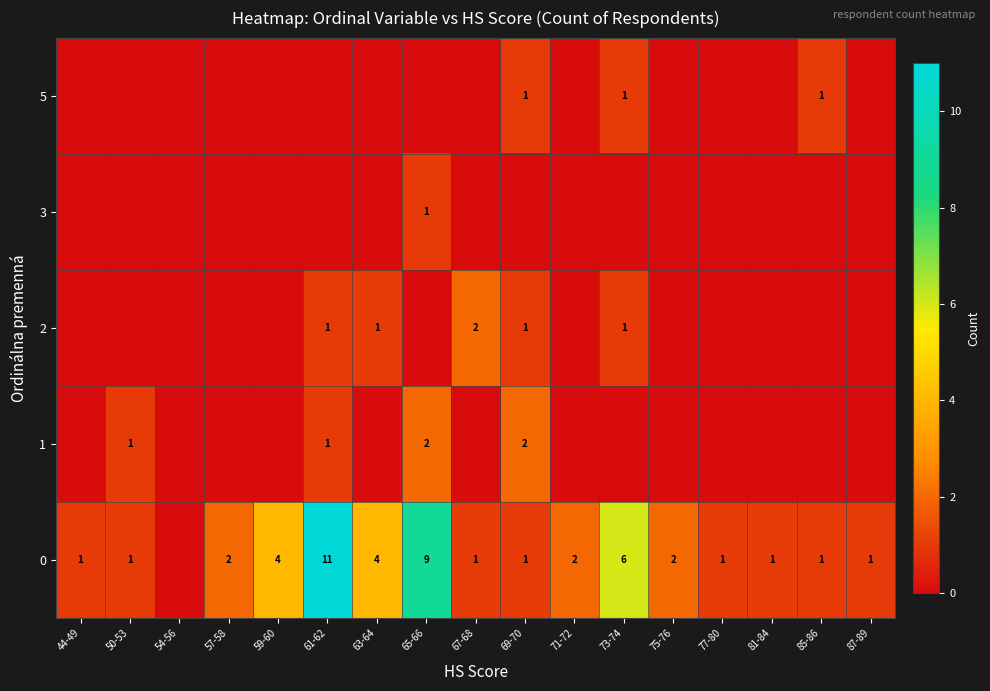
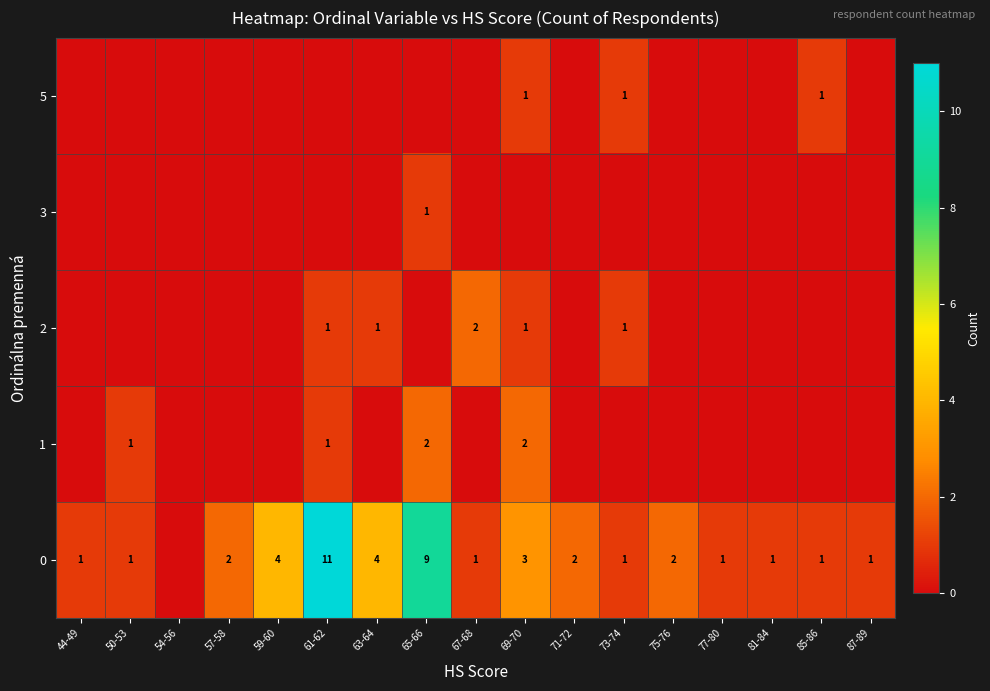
0, 69-70: 1 -> 3
0, 73-74: 6 -> 1
